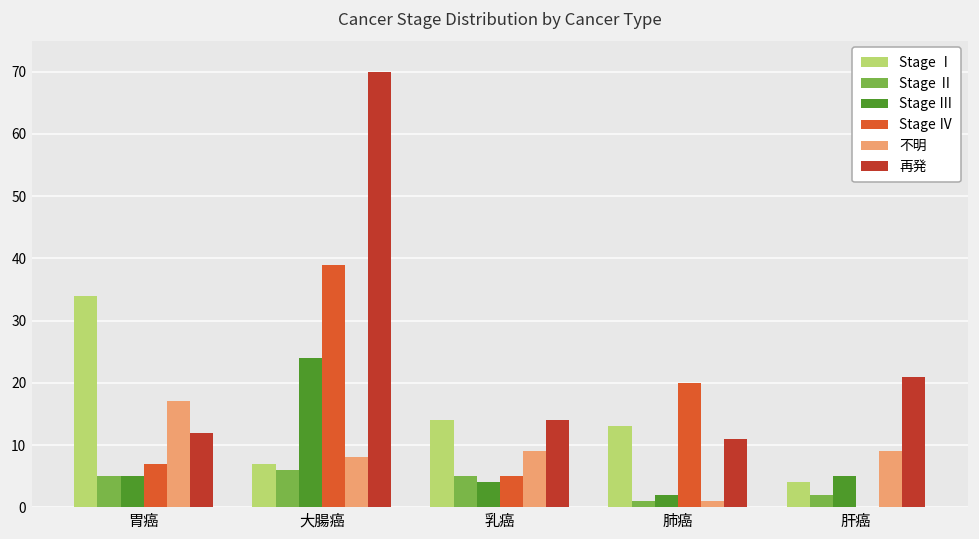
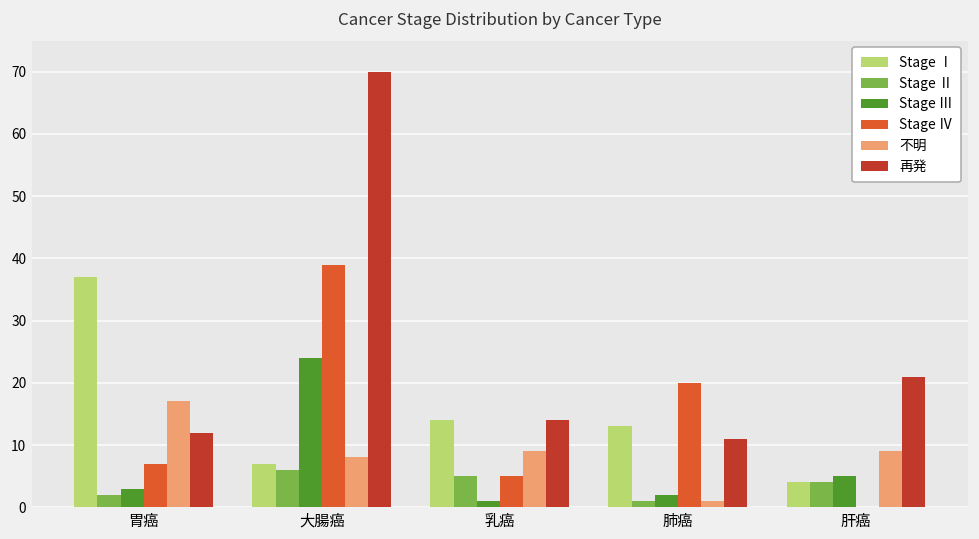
Stage Ⅰ, 胃癌: 34 -> 37
Stage Ⅱ, 胃癌: 5 -> 2
Stage Ⅲ, 胃癌: 5 -> 3
Stage Ⅲ, 乳癌: 4 -> 1
Stage Ⅱ, 肝癌: 2 -> 4
